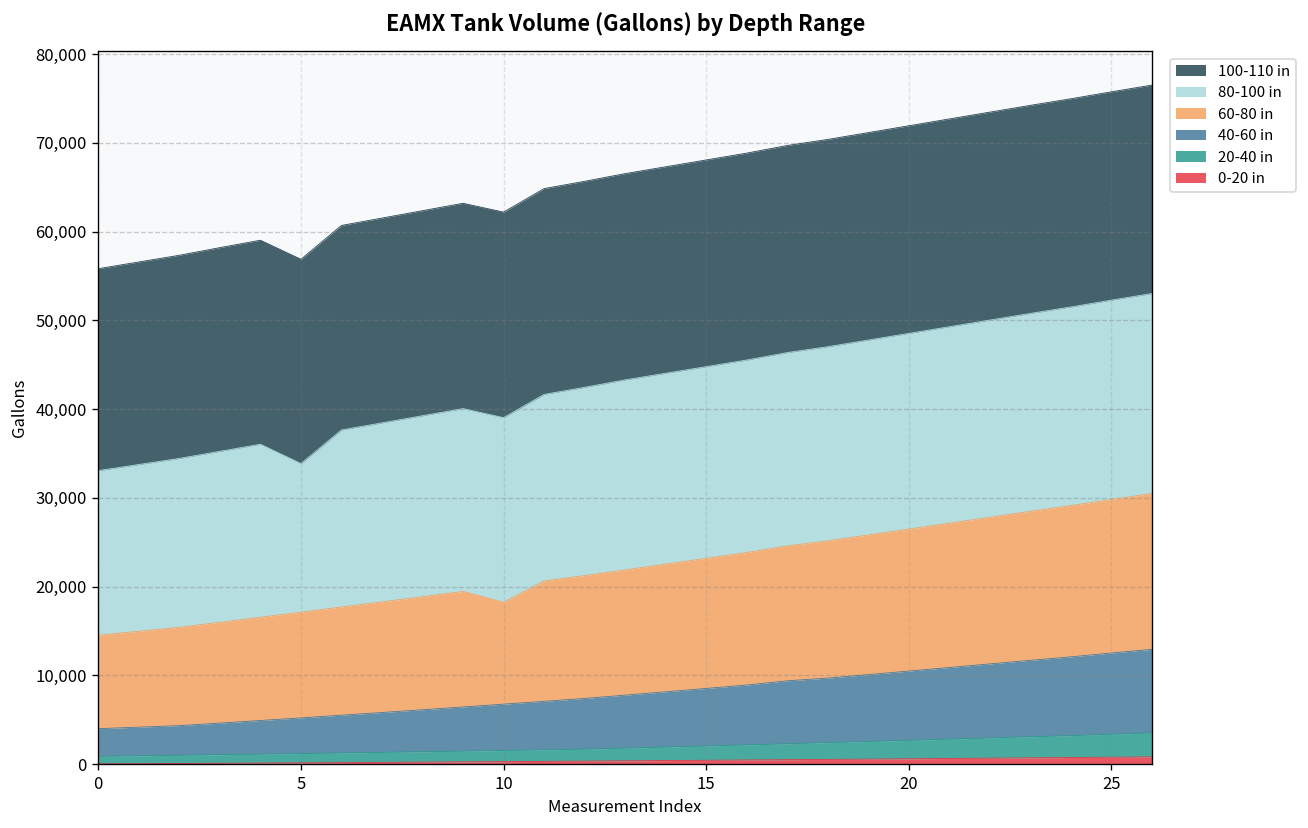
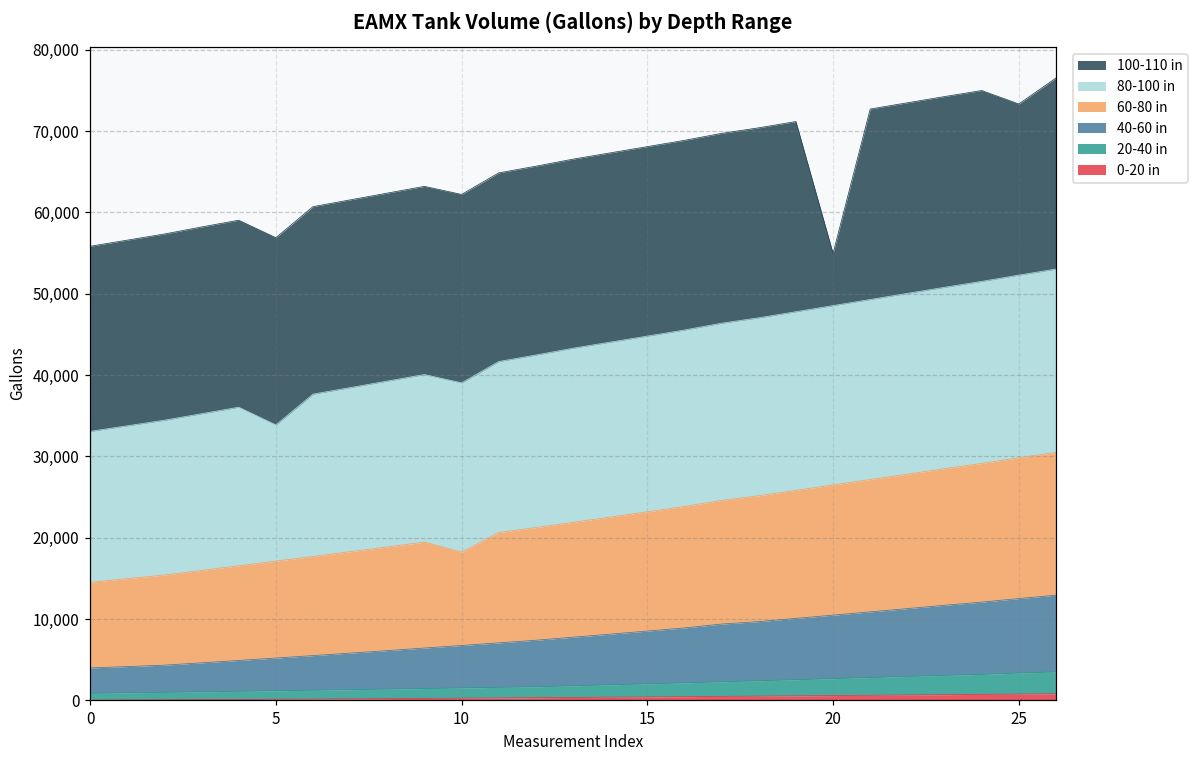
100-110 in, 20: 23,000 -> 6,000
100-110 in, 25: 23,000 -> 21,000
